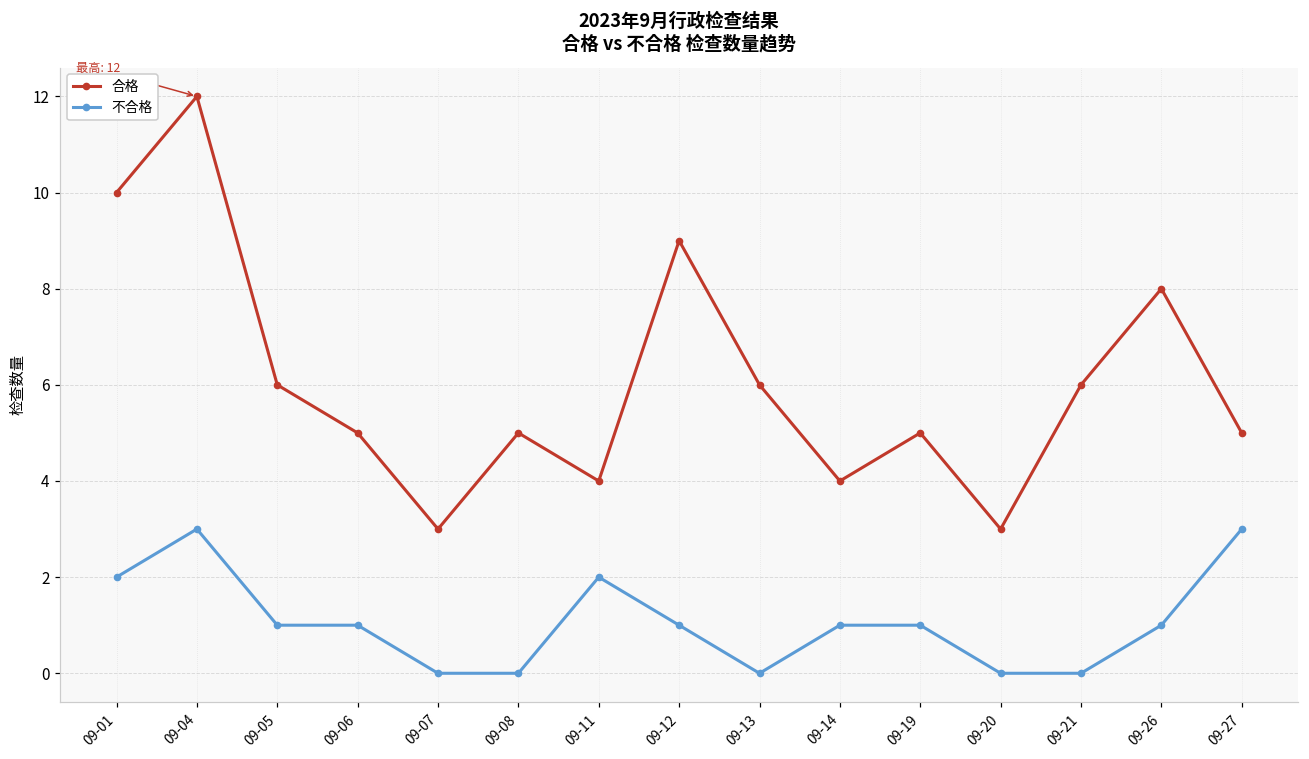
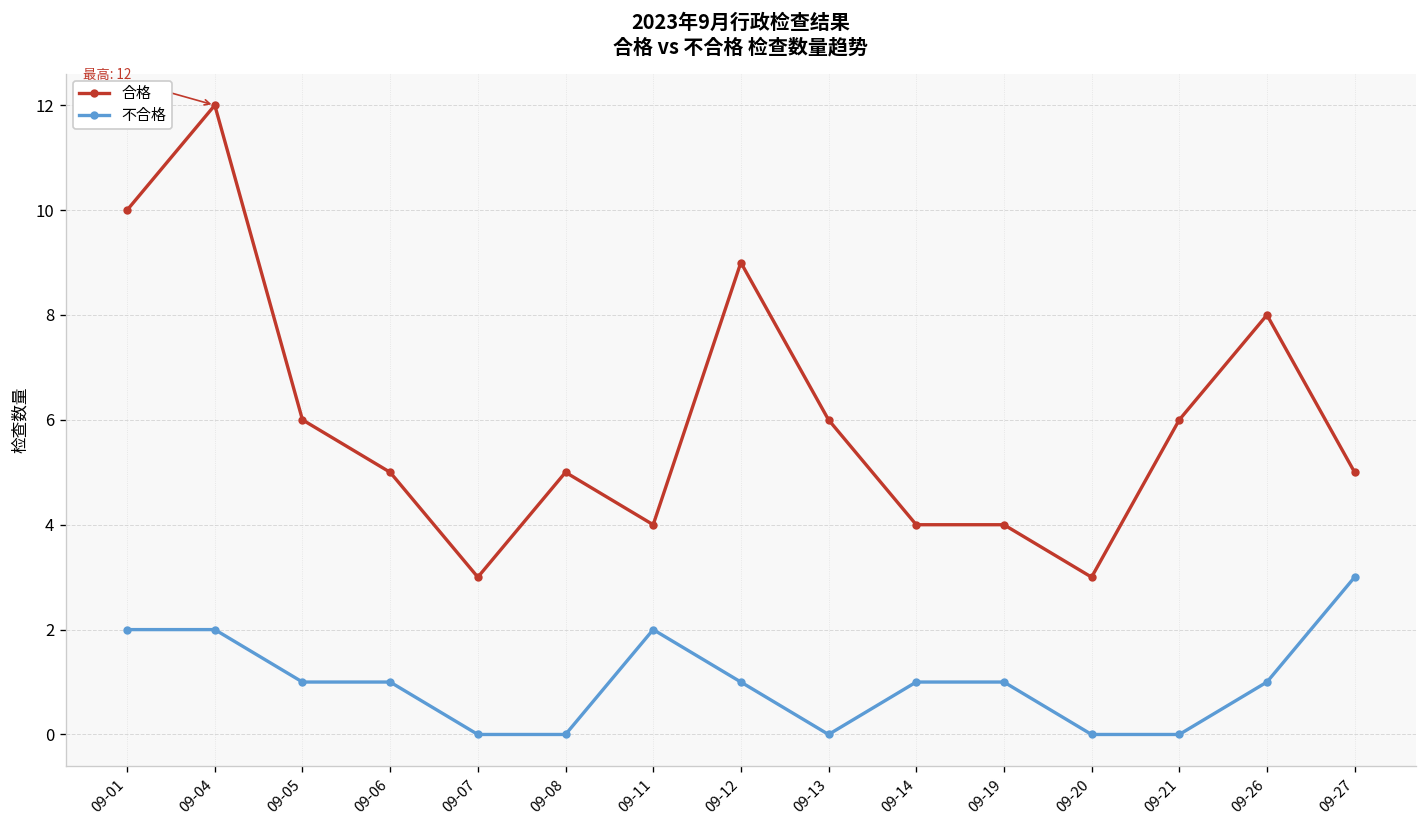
不合格, 09-04: 3 -> 2
合格, 09-19: 5 -> 4
